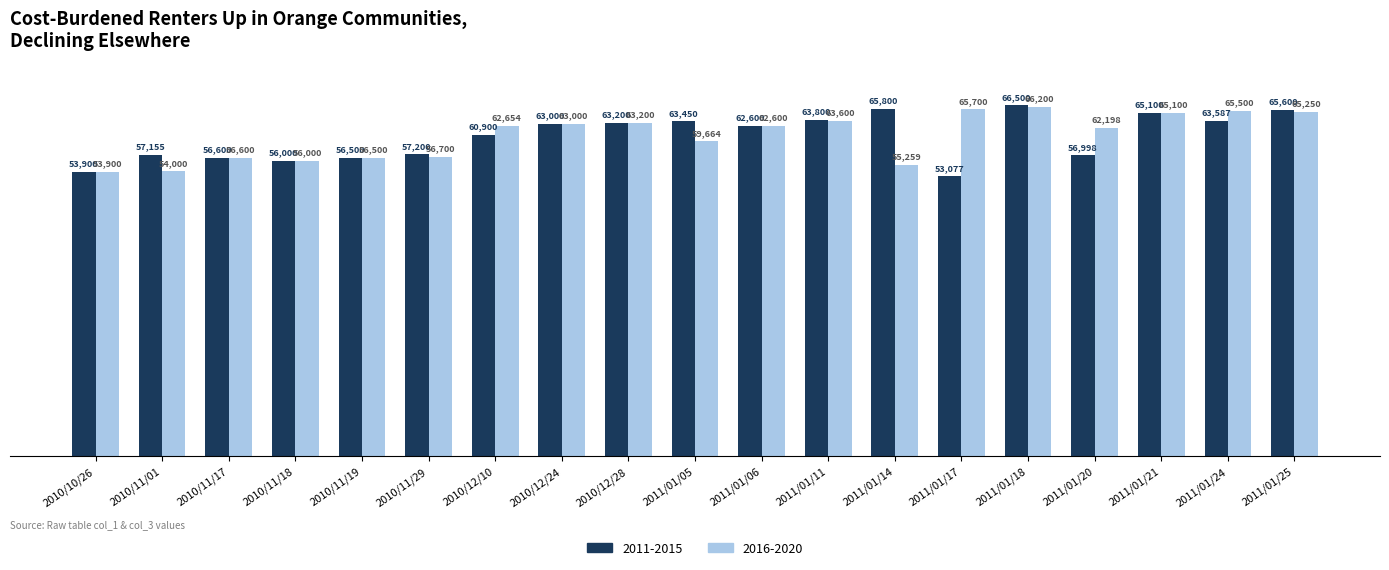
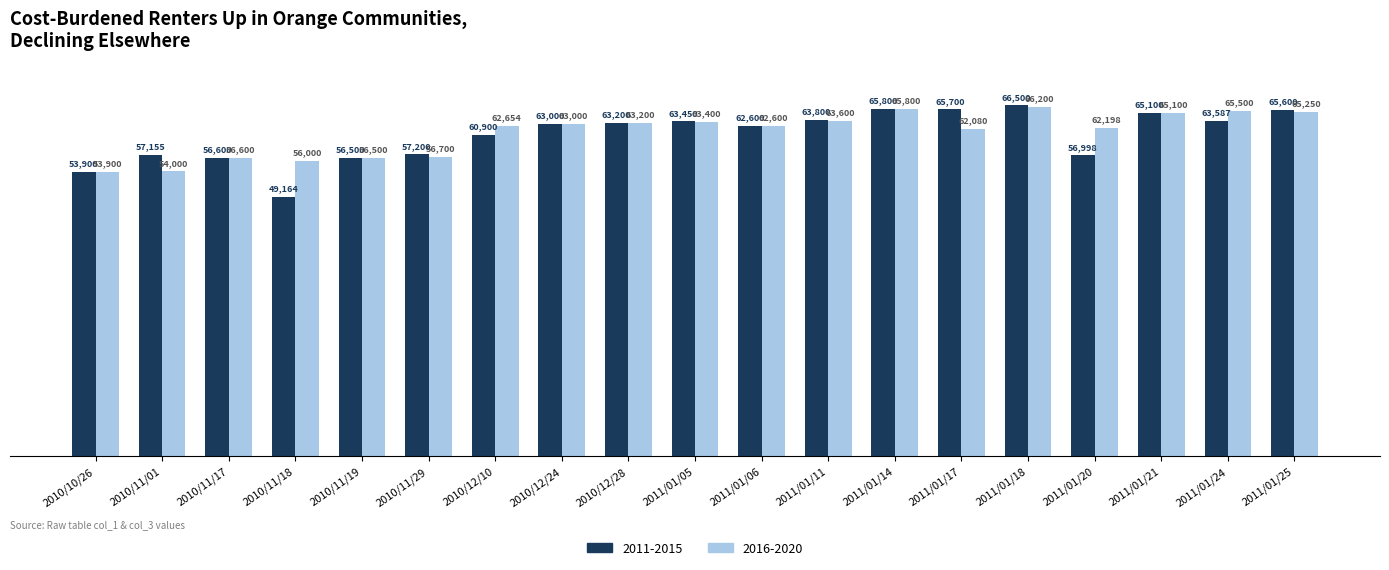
2011-2015, 2010/11/18: 56,000 -> 49,164
2016-2020, 2011/01/05: 59,664 -> 63,400
2016-2020, 2011/01/14: 55,259 -> 65,800
2011-2015, 2011/01/17: 53,077 -> 65,700
2016-2020, 2011/01/17: 65,700 -> 62,080
